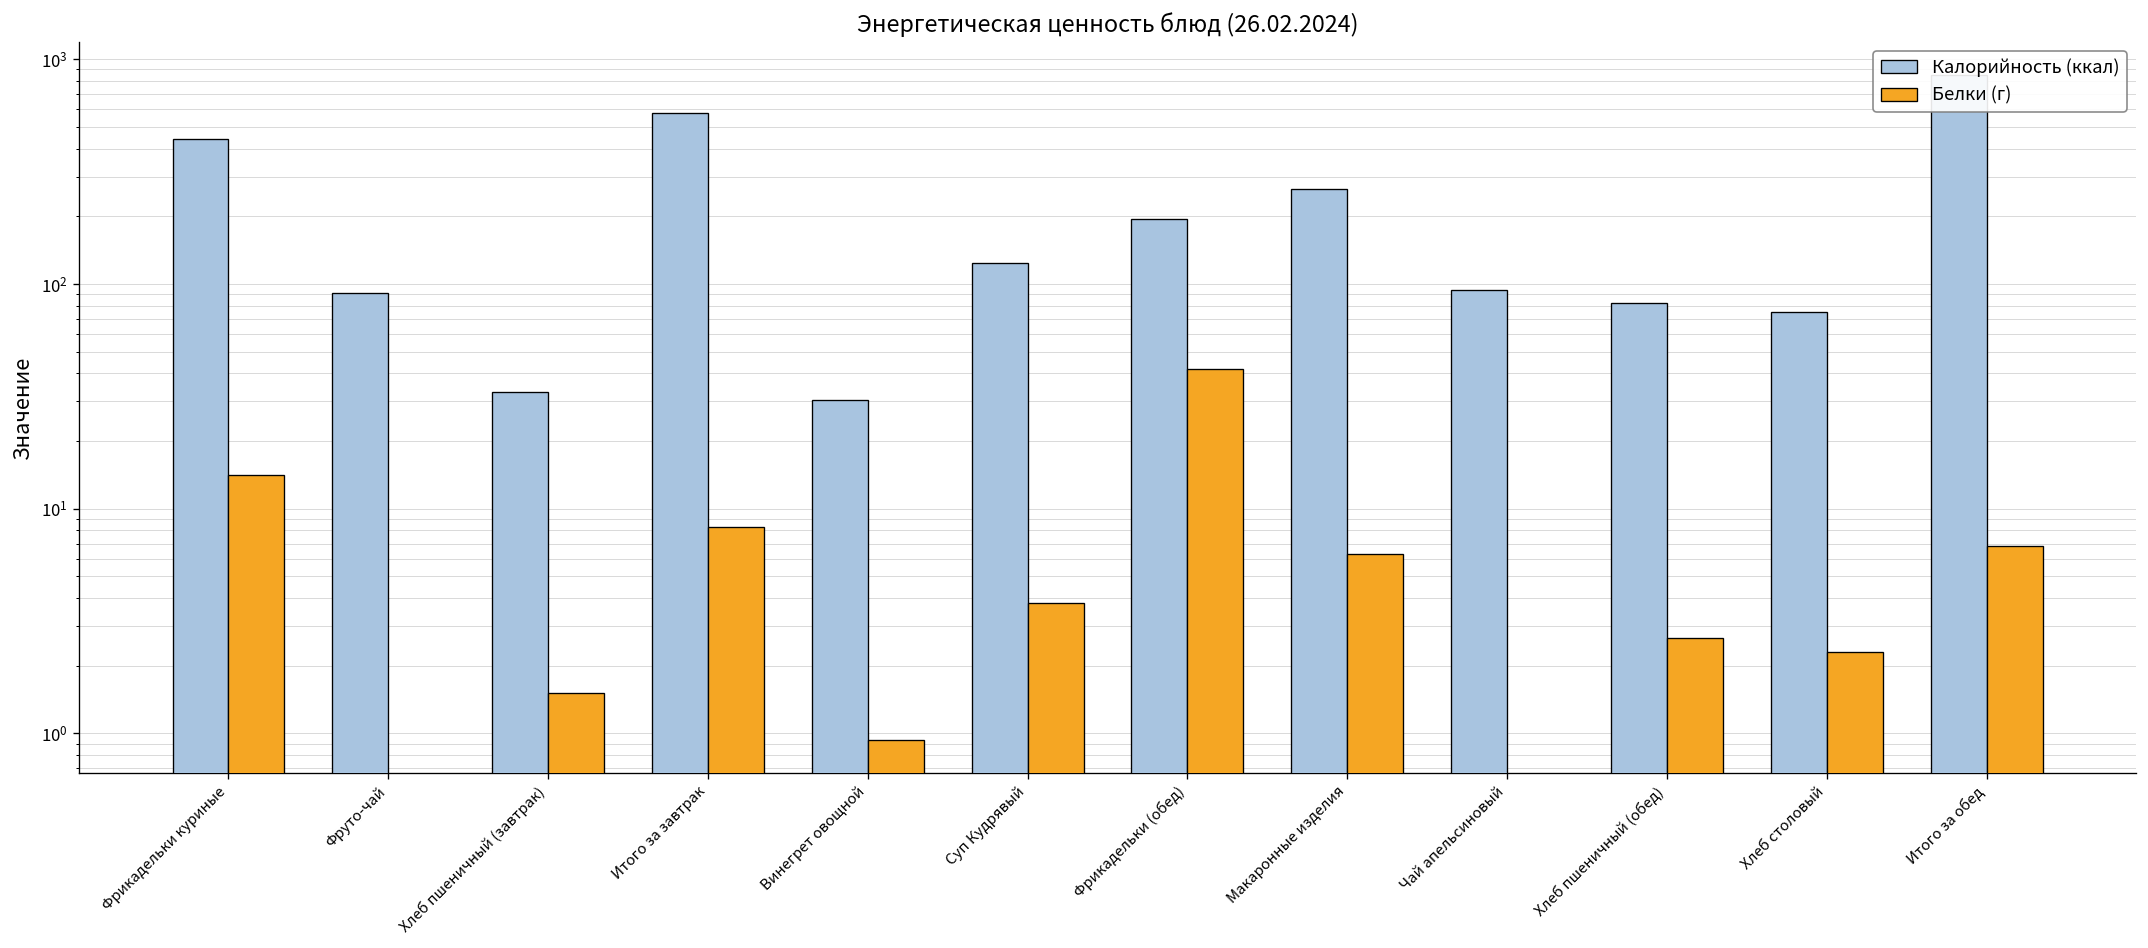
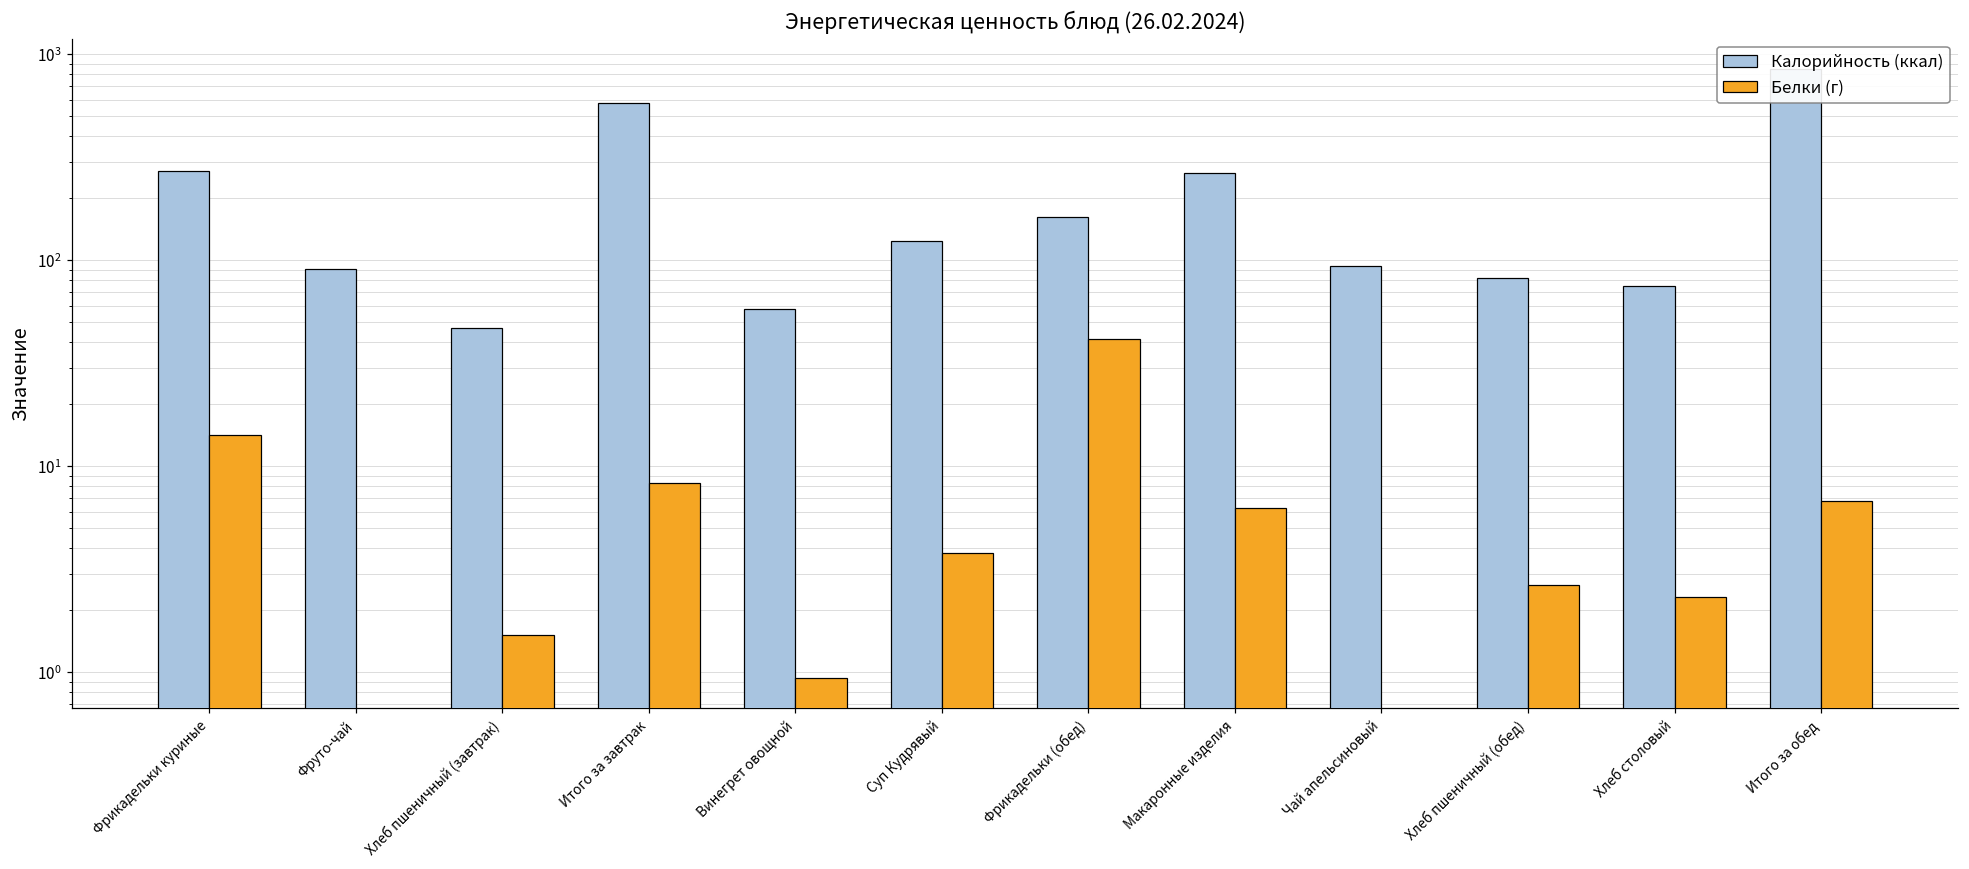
Калорийность (ккал), Фрикадельки куриные: 440 -> 270
Калорийность (ккал), Хлеб пшеничный (завтрак): 33 -> 47
Калорийность (ккал), Винегрет овощной: 31 -> 58
Калорийность (ккал), Фрикадельки (обед): 190 -> 160
